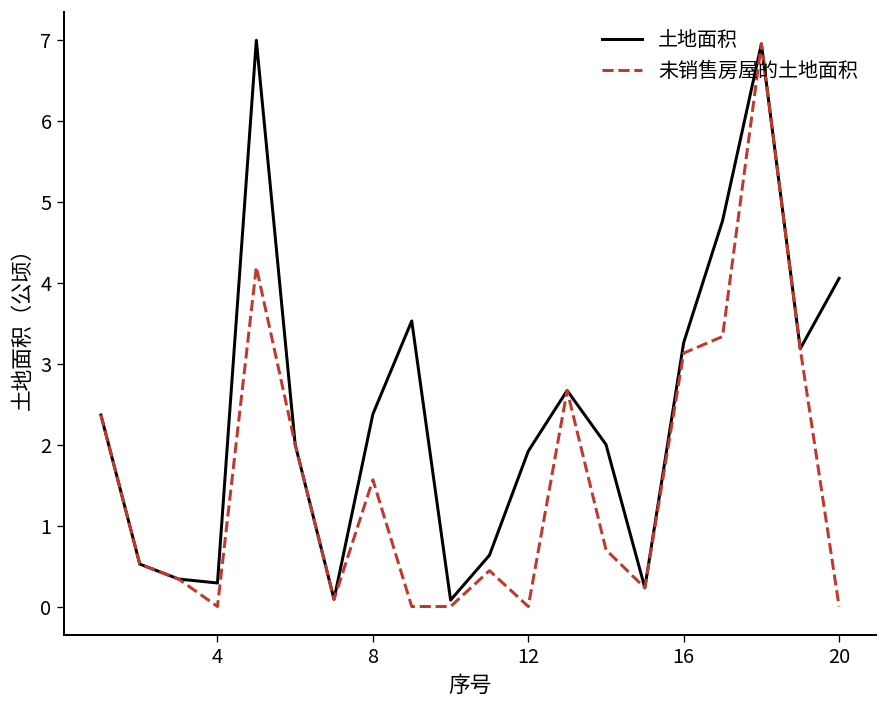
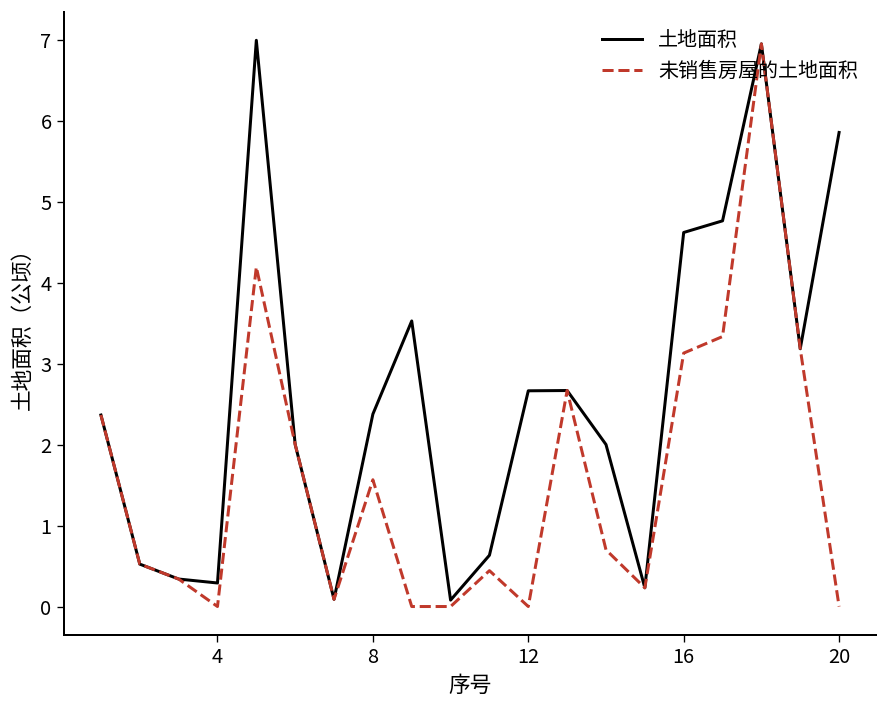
土地面积, 12: 1.9 -> 2.7
土地面积, 16: 3.3 -> 4.6
土地面积, 20: 4.1 -> 5.9
